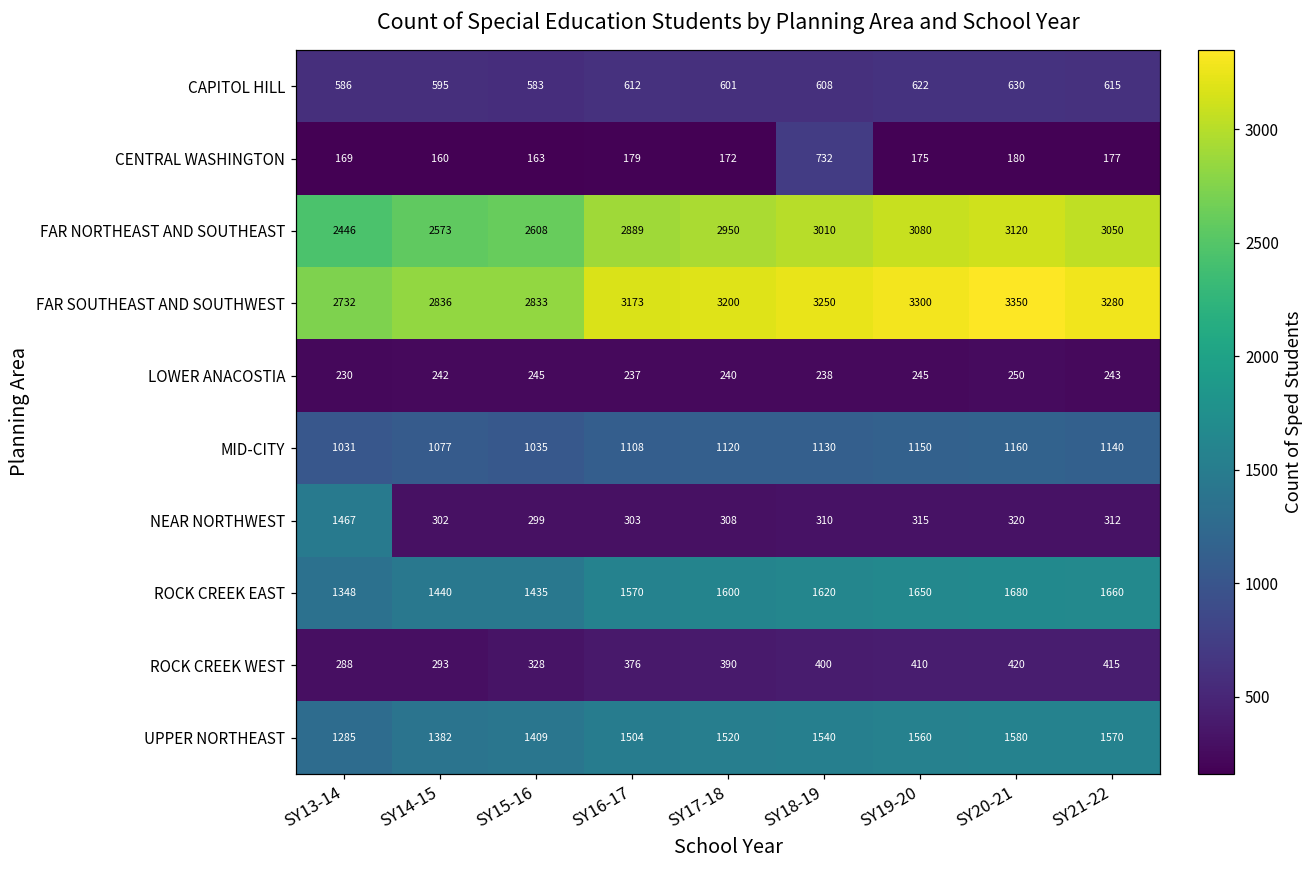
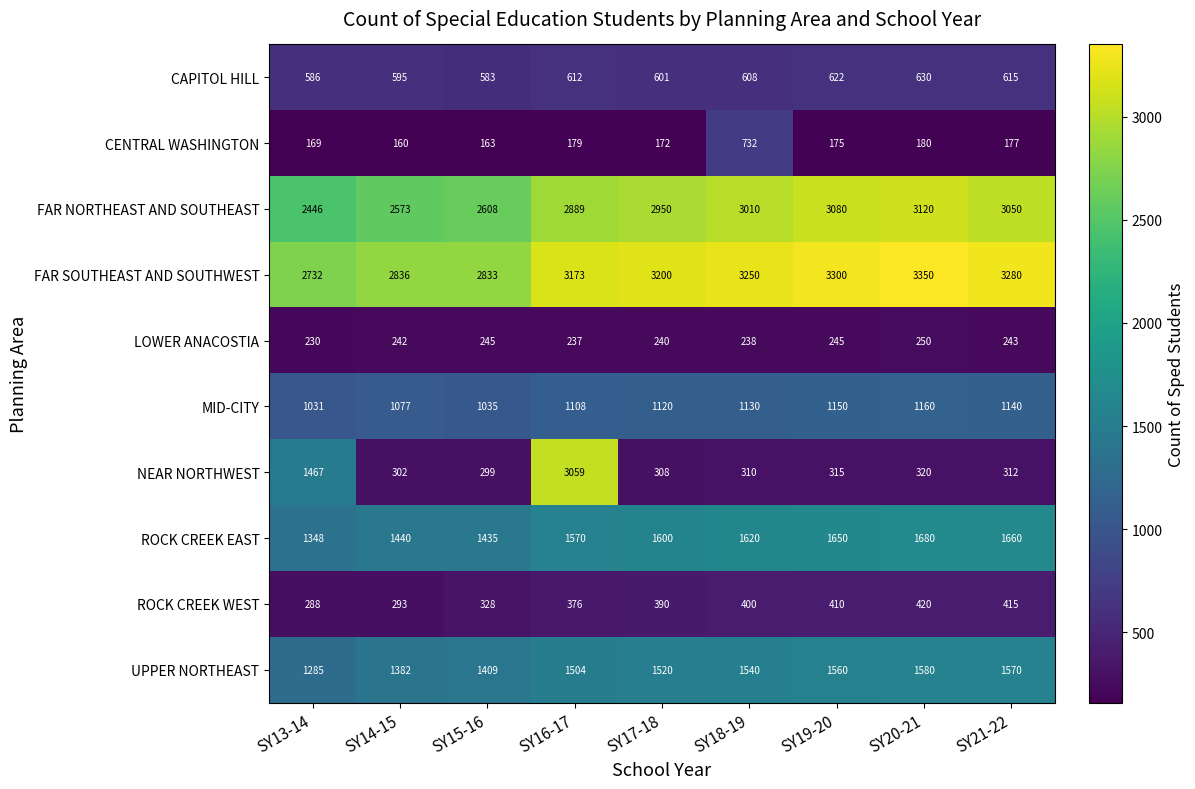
NEAR NORTHWEST, SY16-17: 303 -> 3059
